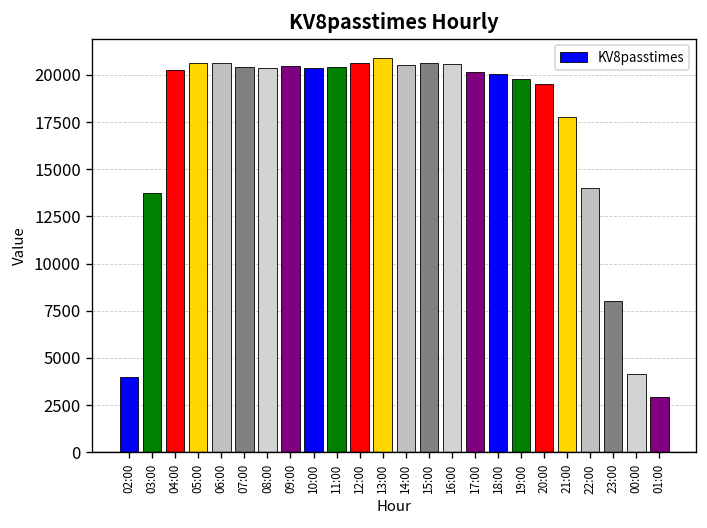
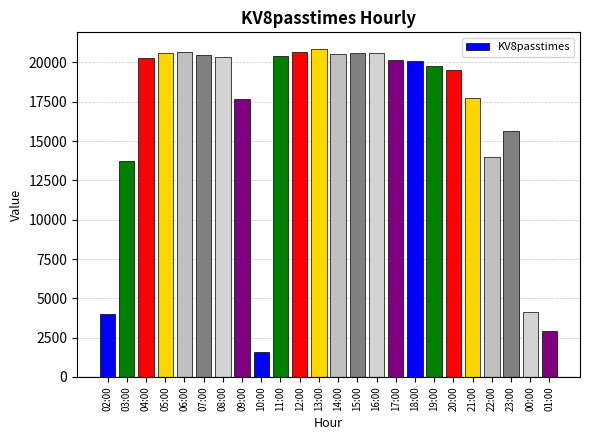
09:00: 20500 -> 17700
10:00: 20400 -> 1600
23:00: 8000 -> 15700
